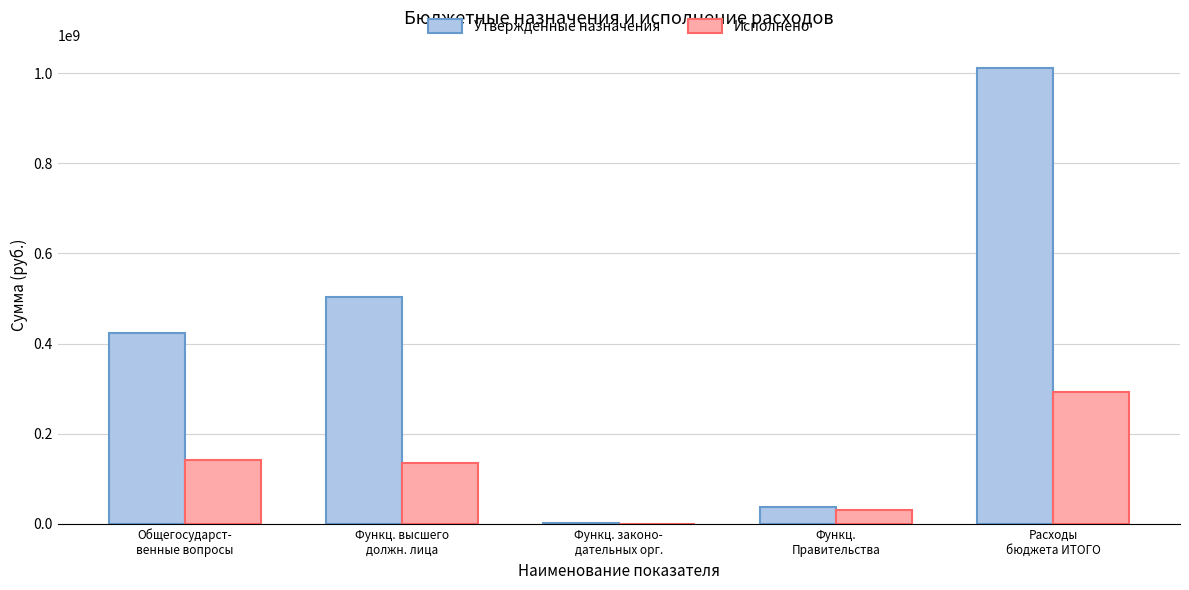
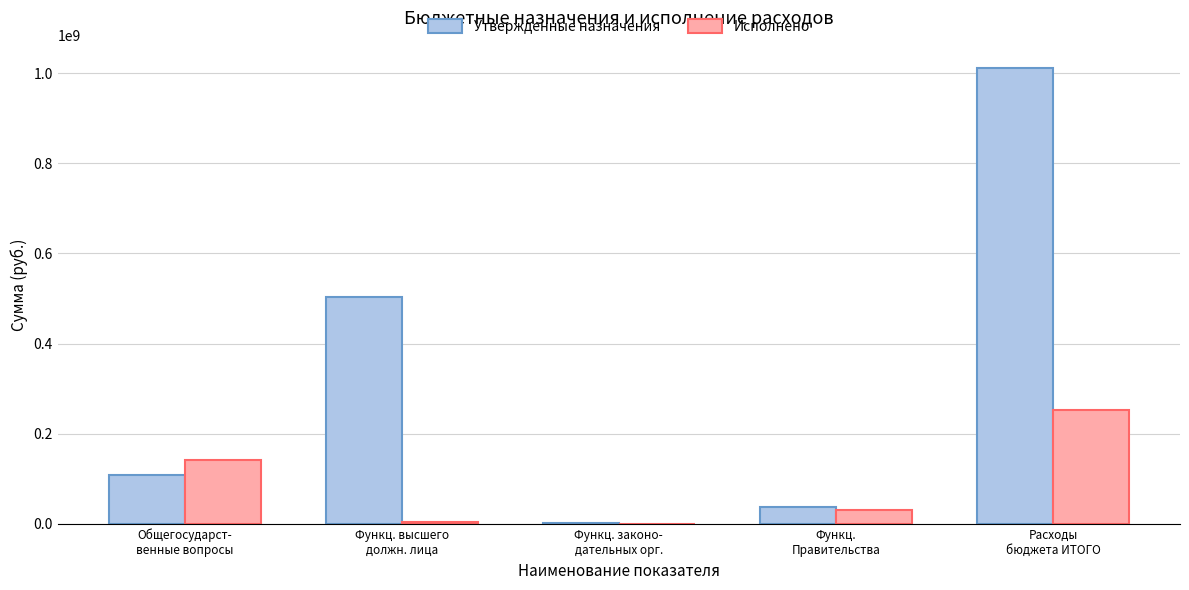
Утвержденные назначения, Общегосударст- венные вопросы: 420000000 -> 110000000
Исполнено, Функц. высшего должн. лица: 140000000 -> 0
Исполнено, Расходы бюджета ИТОГО: 290000000 -> 250000000
